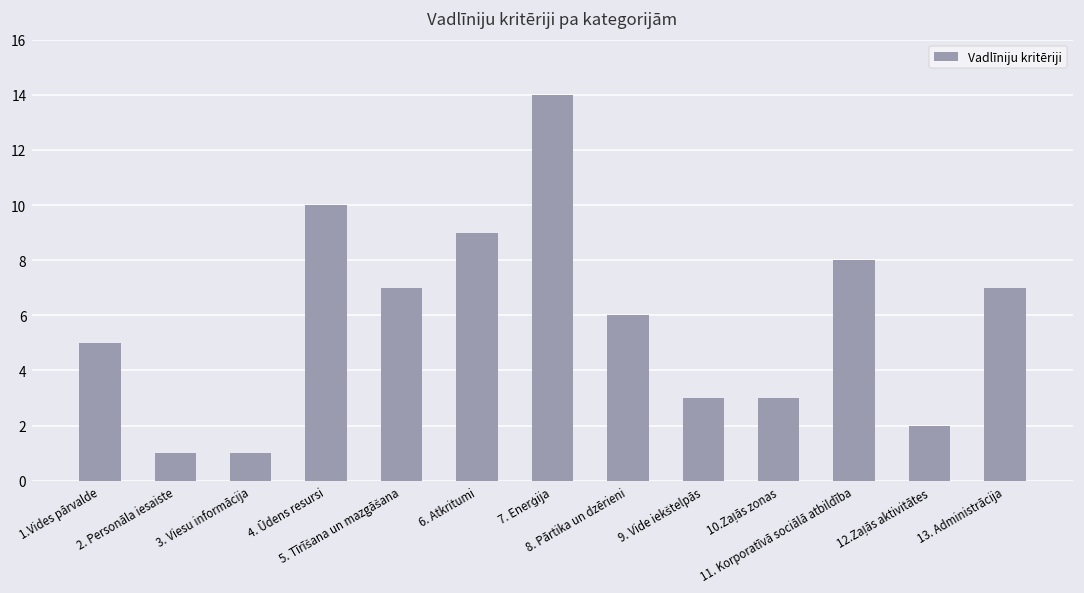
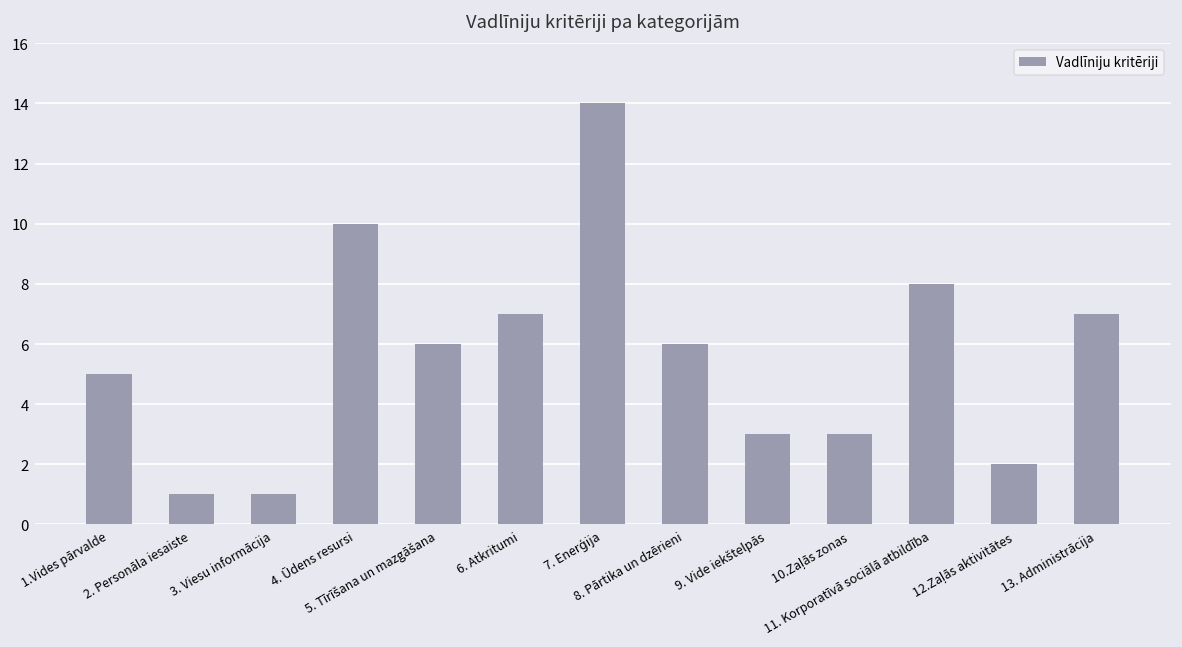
5. Tīrīšana un mazgāšana: 7 -> 6
6. Atkritumi: 9 -> 7
